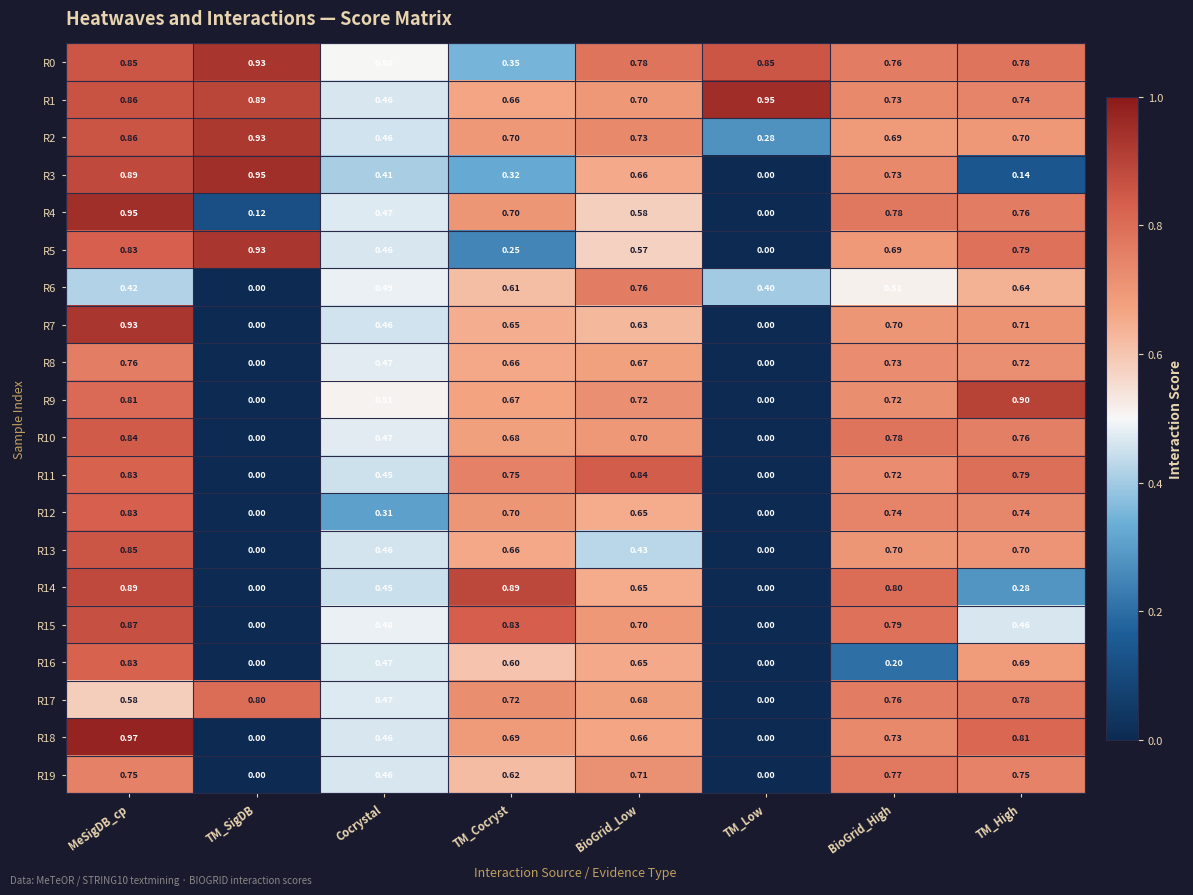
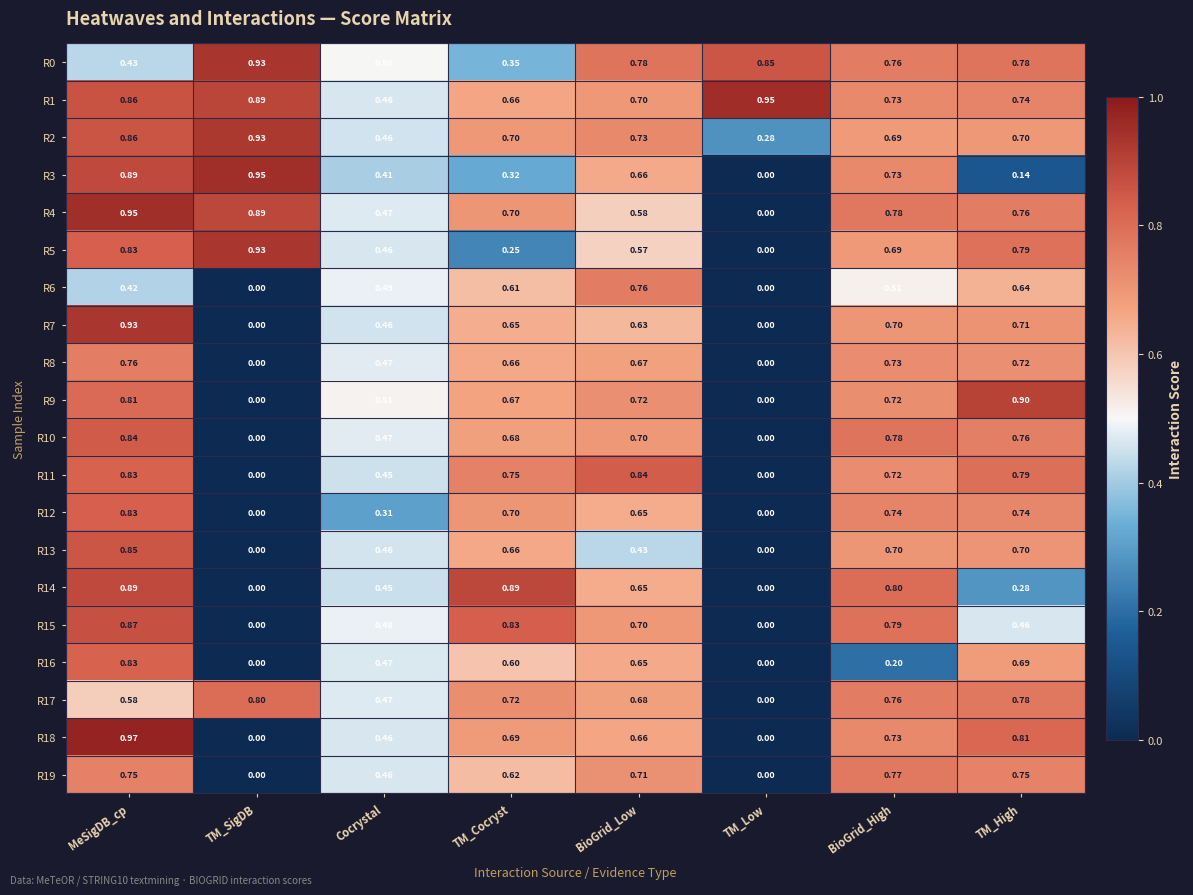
R0, MeSigDB_cp: 0.85 -> 0.43
R4, TM_SigDB: 0.12 -> 0.89
R6, TM_Low: 0.40 -> 0.00
